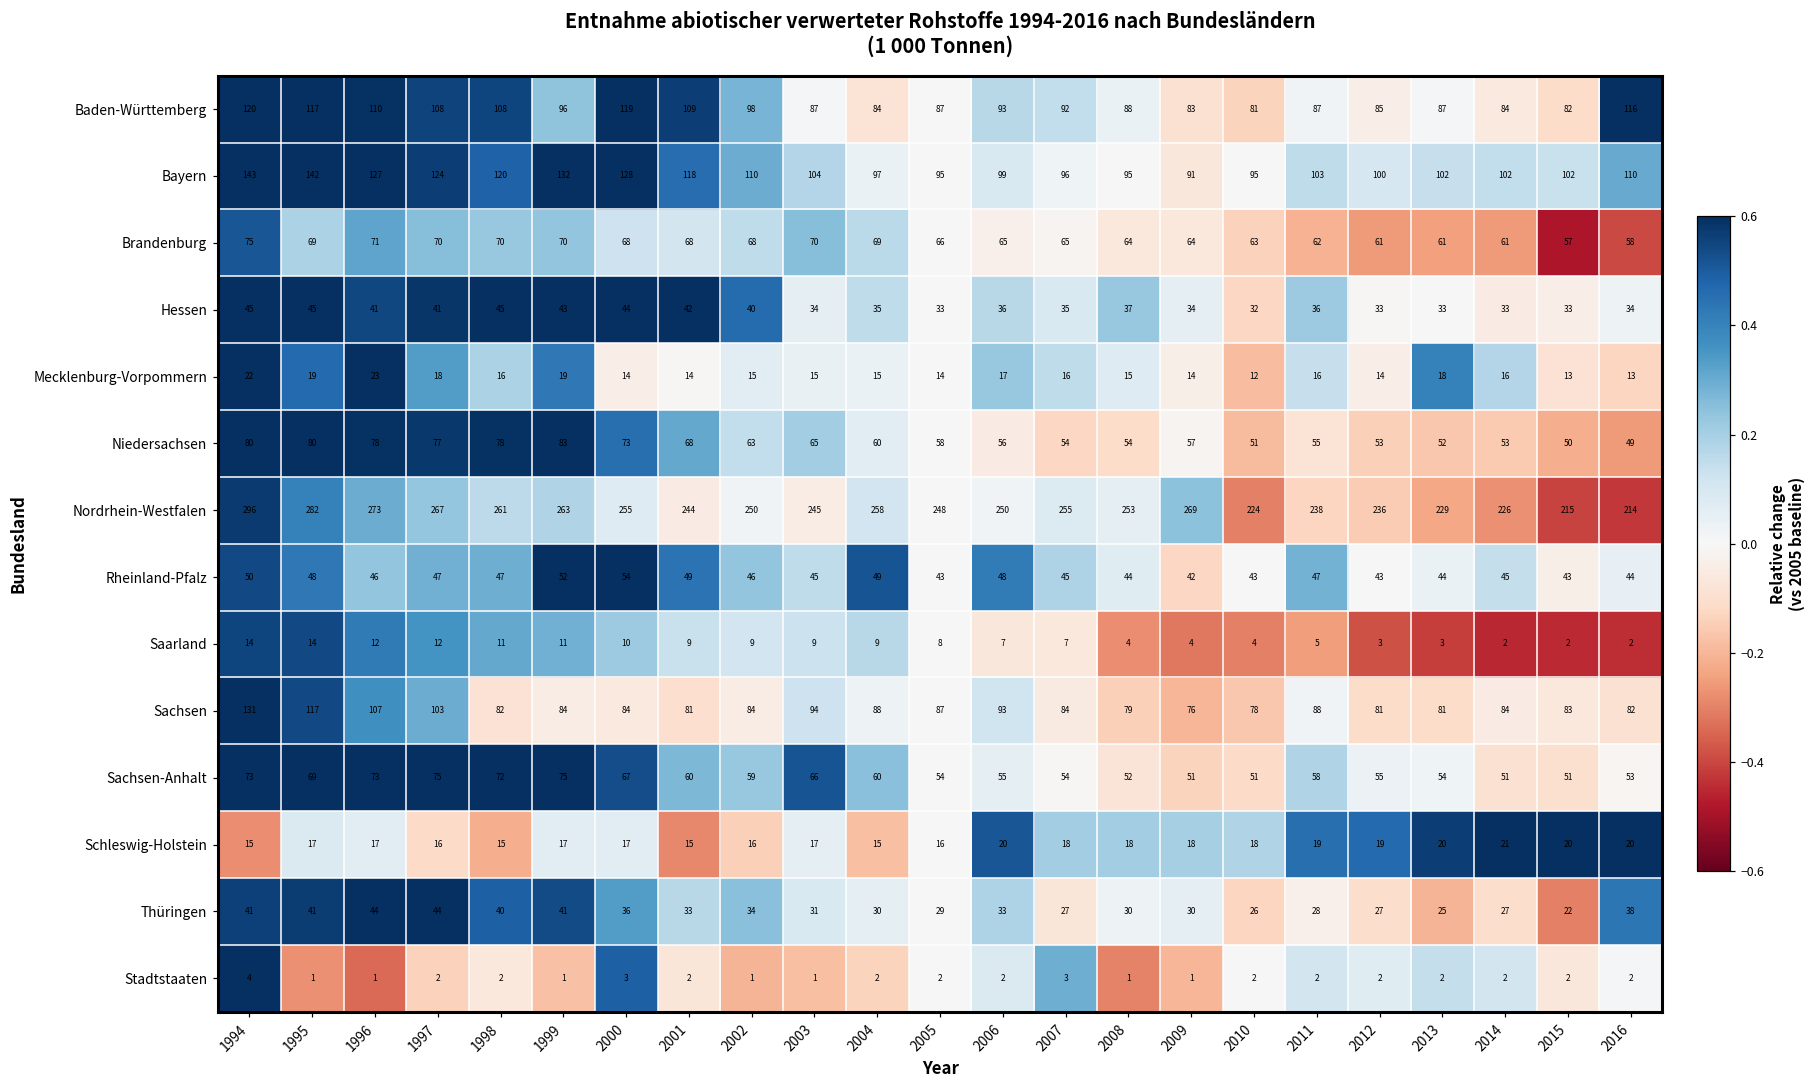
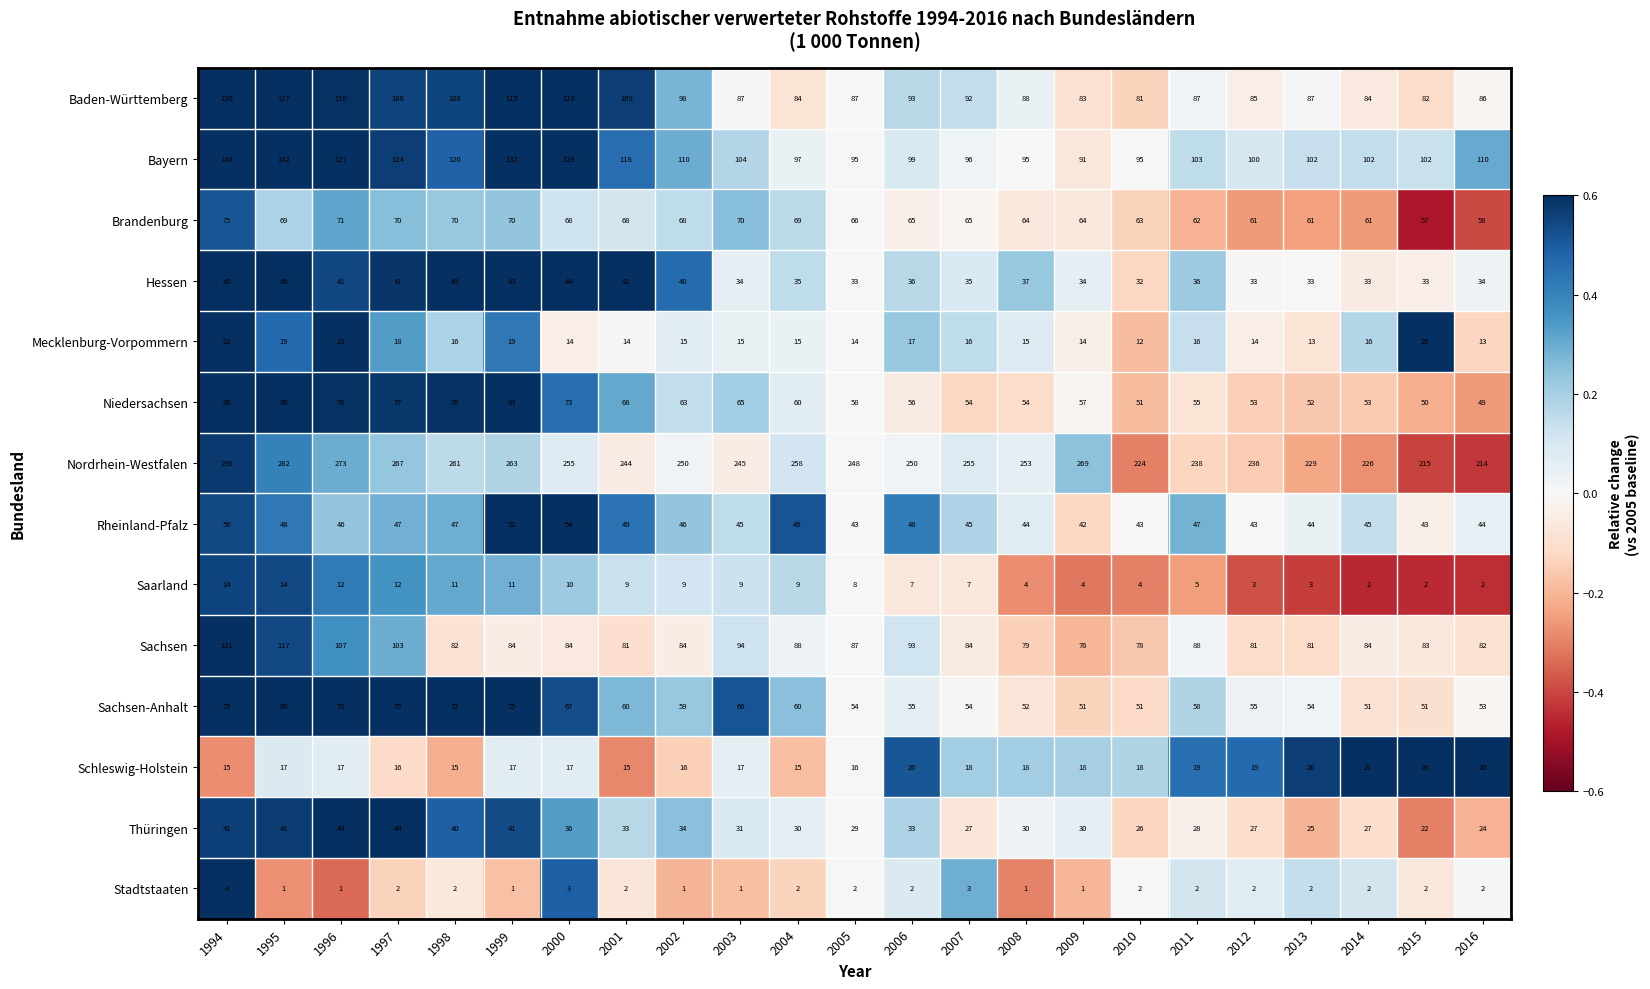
Baden-Württemberg, 1999: 96 -> 115
Baden-Württemberg, 2016: 116 -> 86
Mecklenburg-Vorpommern, 2013: 18 -> 13
Mecklenburg-Vorpommern, 2015: 13 -> 20
Thüringen, 2016: 38 -> 24
